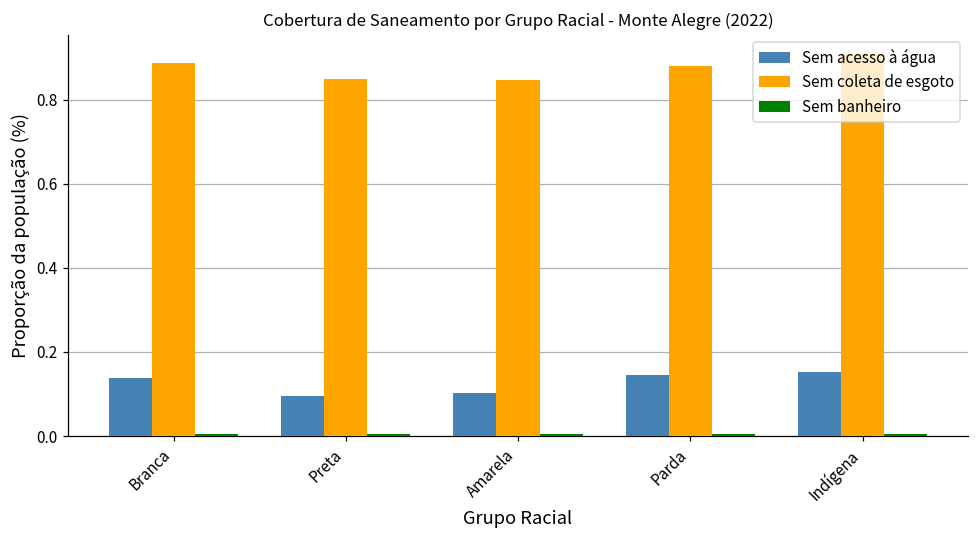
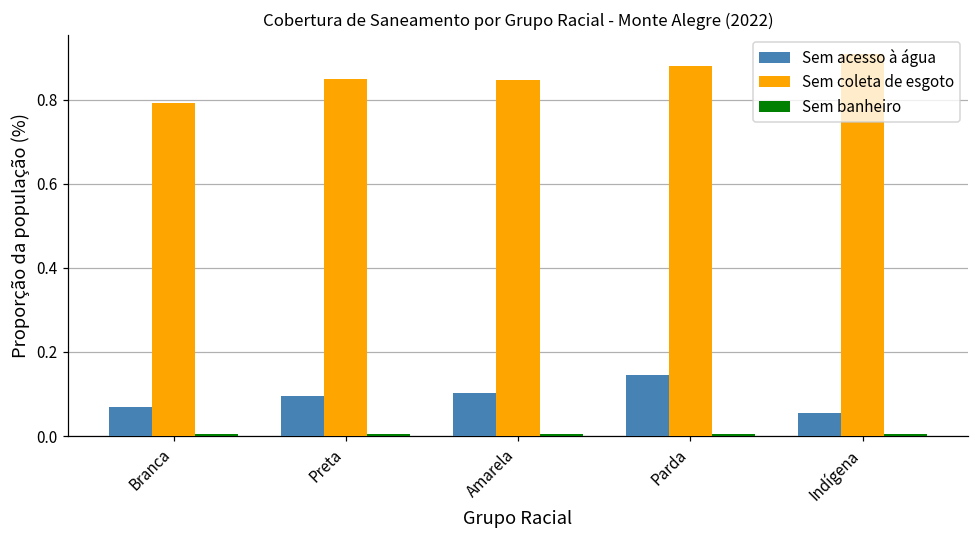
Sem acesso à água, Branca: 0.14 -> 0.07
Sem coleta de esgoto, Branca: 0.89 -> 0.79
Sem acesso à água, Indígena: 0.15 -> 0.05
